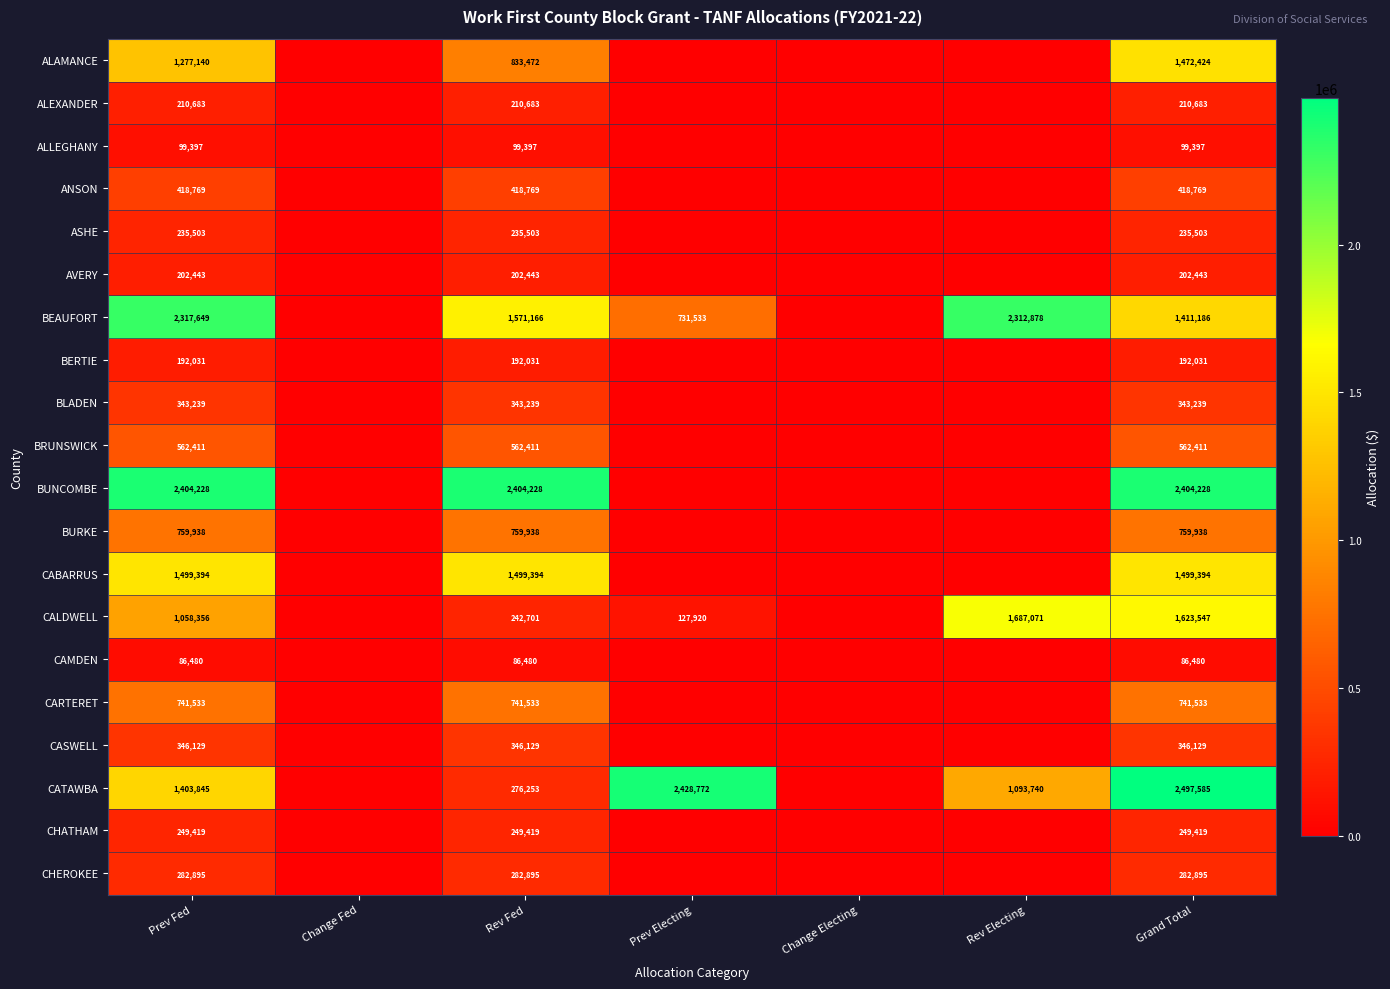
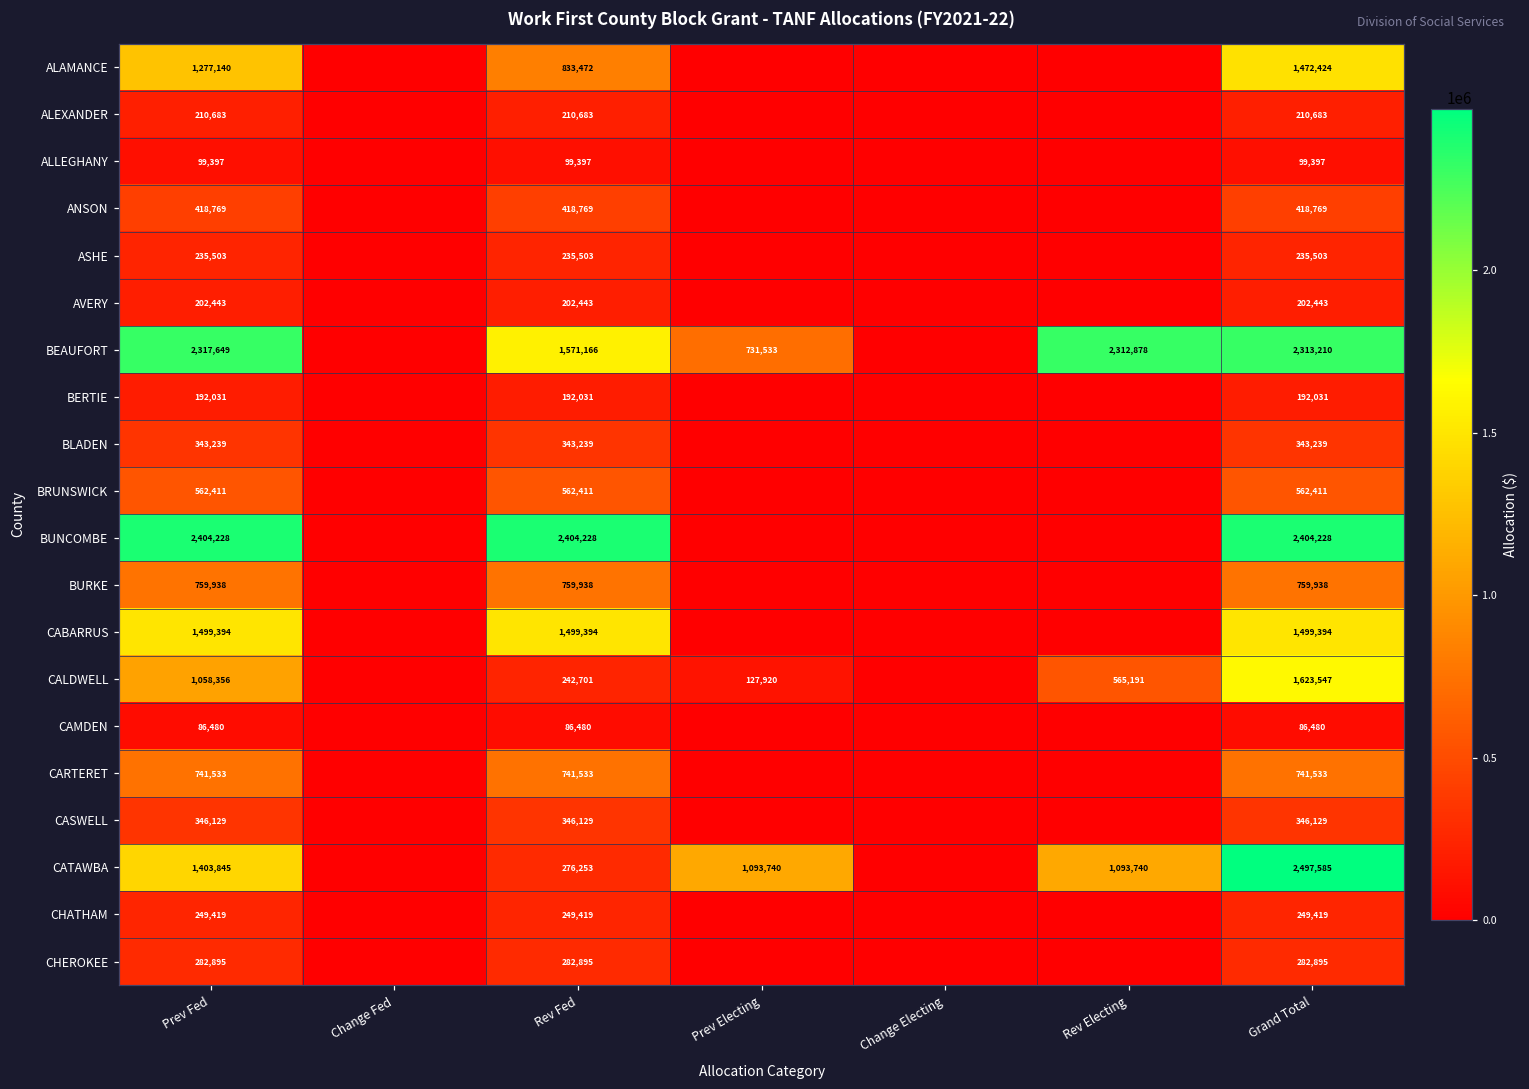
BEAUFORT, Grand Total: 1,411,186 -> 2,313,210
CALDWELL, Rev Electing: 1,687,071 -> 565,191
CATAWBA, Prev Electing: 2,428,772 -> 1,093,740
